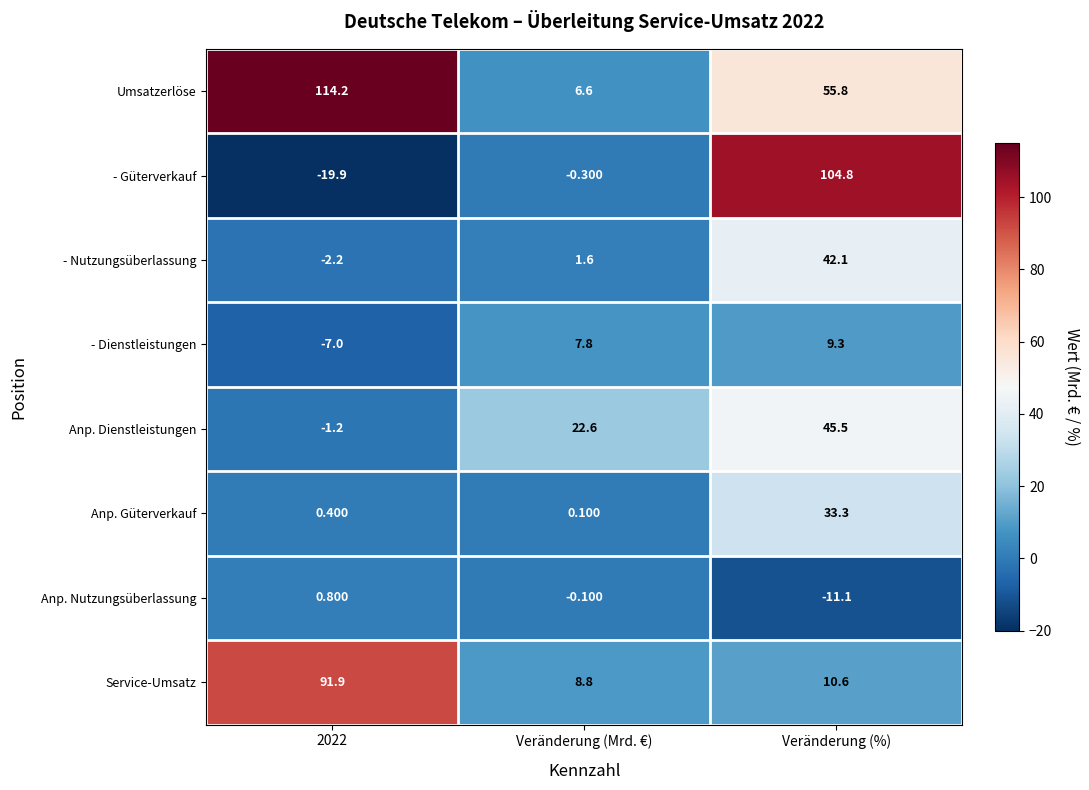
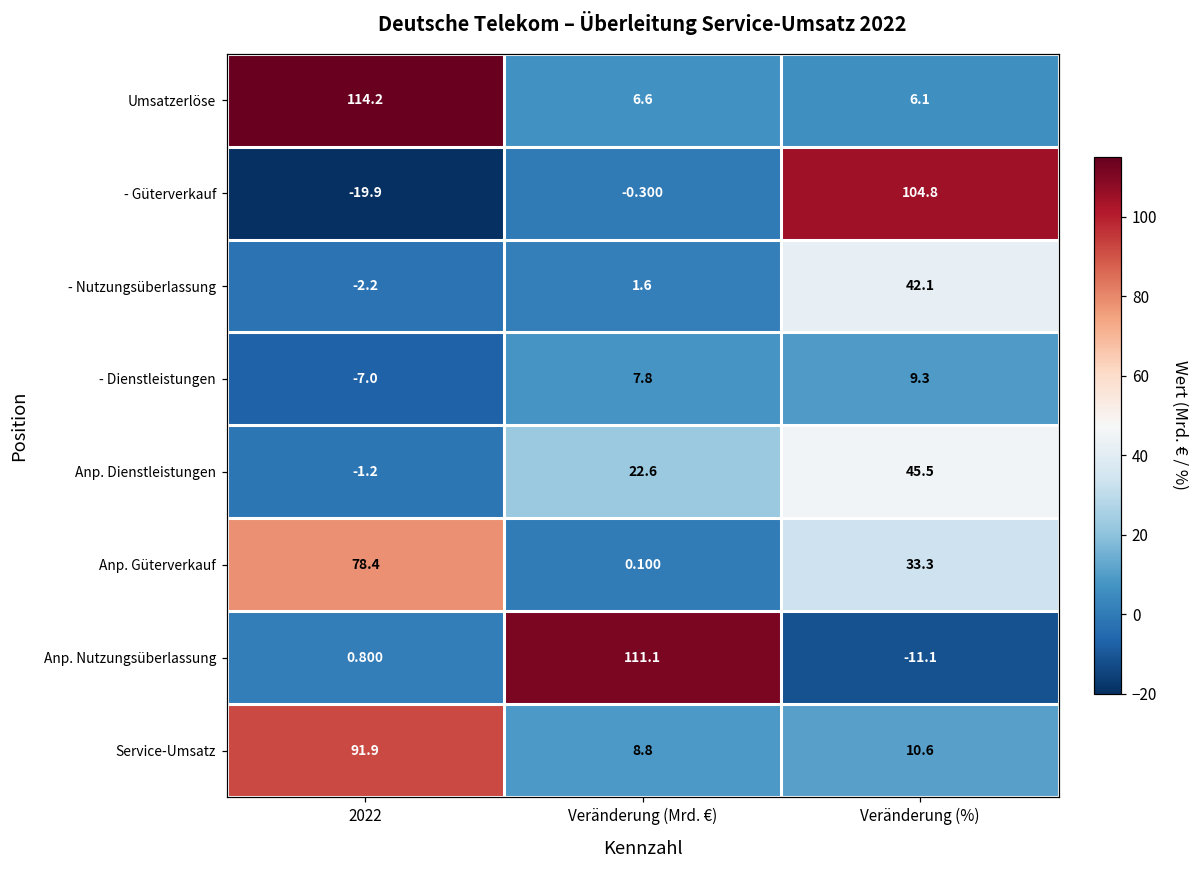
Umsatzerlöse, Veränderung (%): 55.8 -> 6.1
Anp. Güterverkauf, 2022: 0.400 -> 78.4
Anp. Nutzungsüberlassung, Veränderung (Mrd. €): -0.100 -> 111.1
